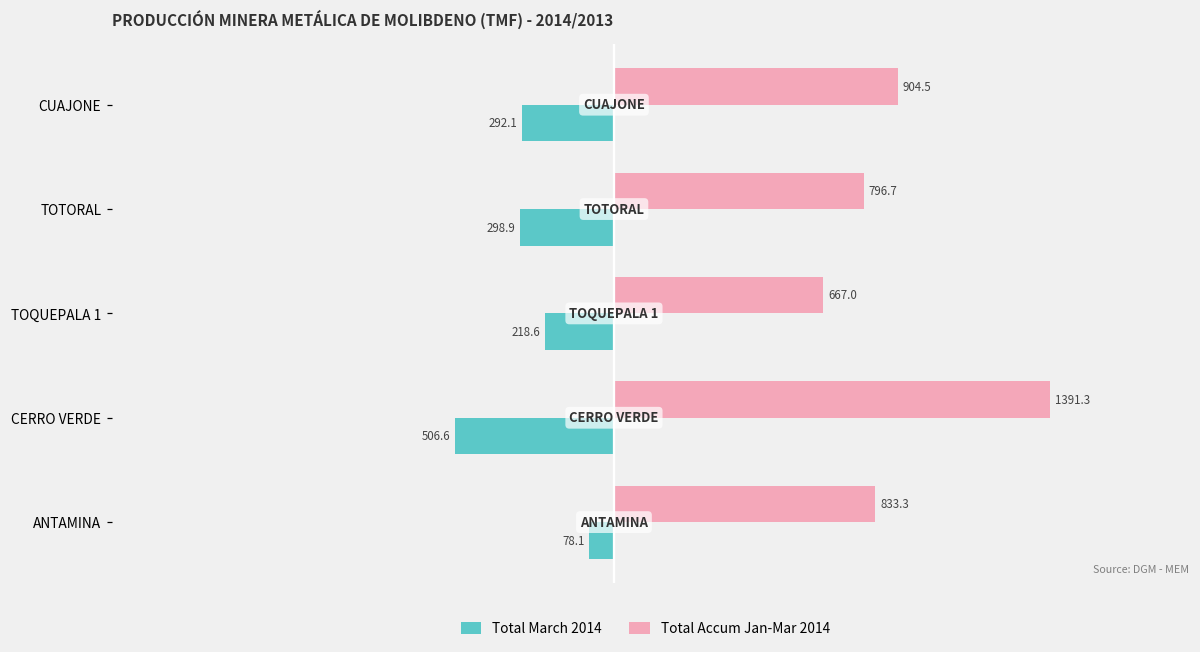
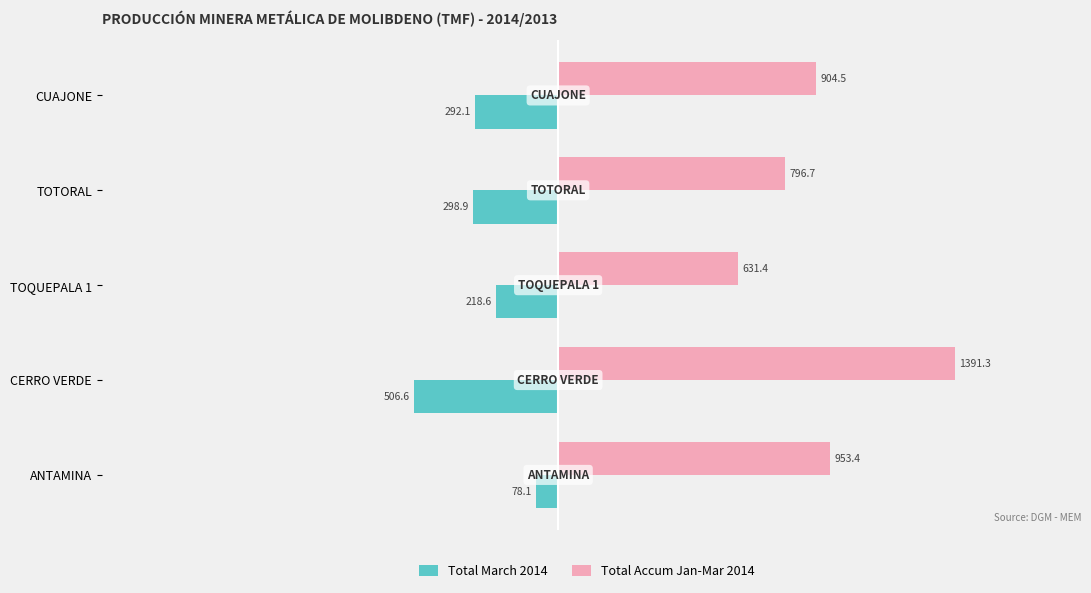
Total Accum Jan-Mar 2014, TOQUEPALA 1: 667.0 -> 631.4
Total Accum Jan-Mar 2014, ANTAMINA: 833.3 -> 953.4
